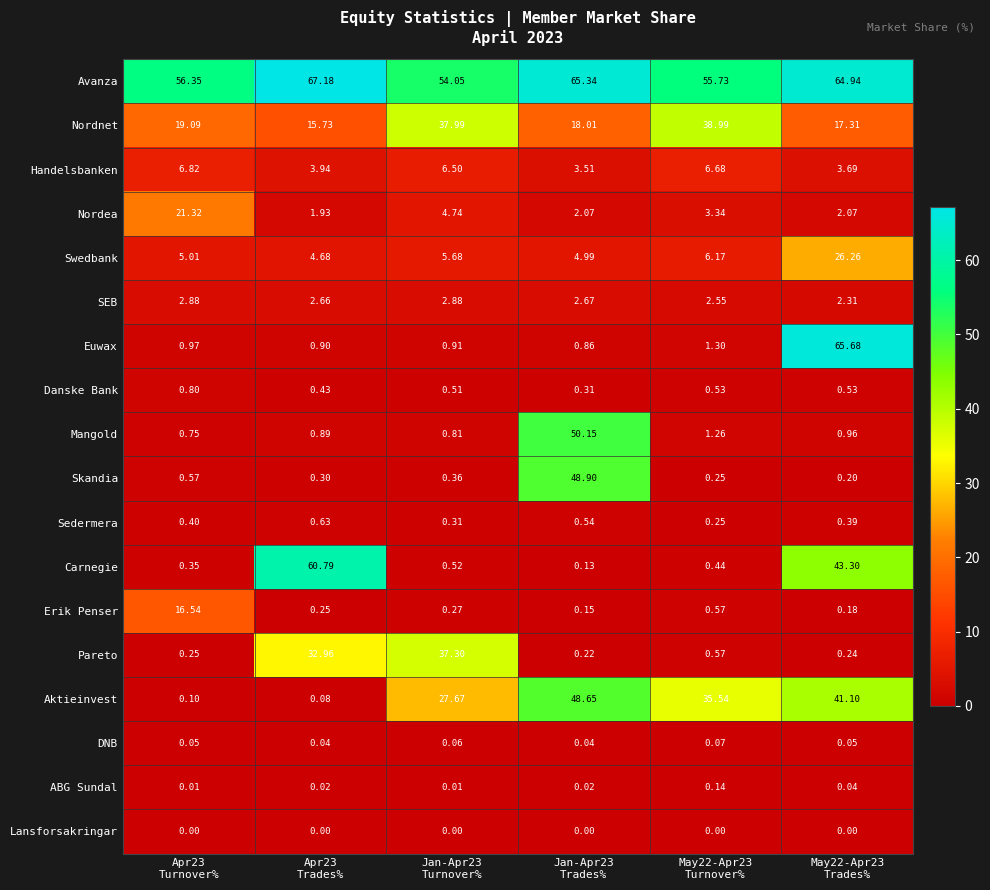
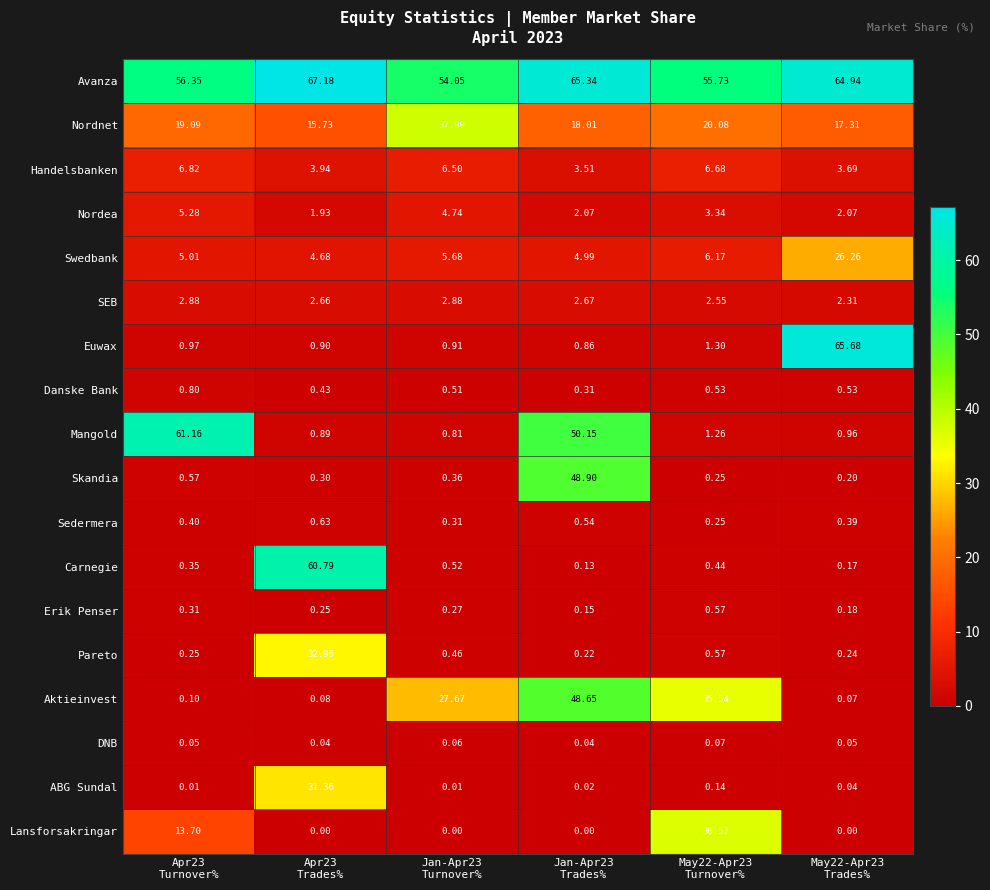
Nordnet, May22-Apr23 Turnover%: 38.99 -> 20.08
Nordea, Apr23 Turnover%: 21.32 -> 5.28
Mangold, Apr23 Turnover%: 0.75 -> 61.16
Carnegie, May22-Apr23 Trades%: 43.30 -> 0.17
Erik Penser, Apr23 Turnover%: 16.54 -> 0.31
Pareto, Jan-Apr23 Turnover%: 37.30 -> 0.46
Aktieinvest, May22-Apr23 Trades%: 41.10 -> 0.07
ABG Sundal, Apr23 Trades%: 0.02 -> 31.36
Lansforsakringar, Apr23 Turnover%: 0.00 -> 13.70
Lansforsakringar, May22-Apr23 Turnover%: 0.00 -> 36.52
